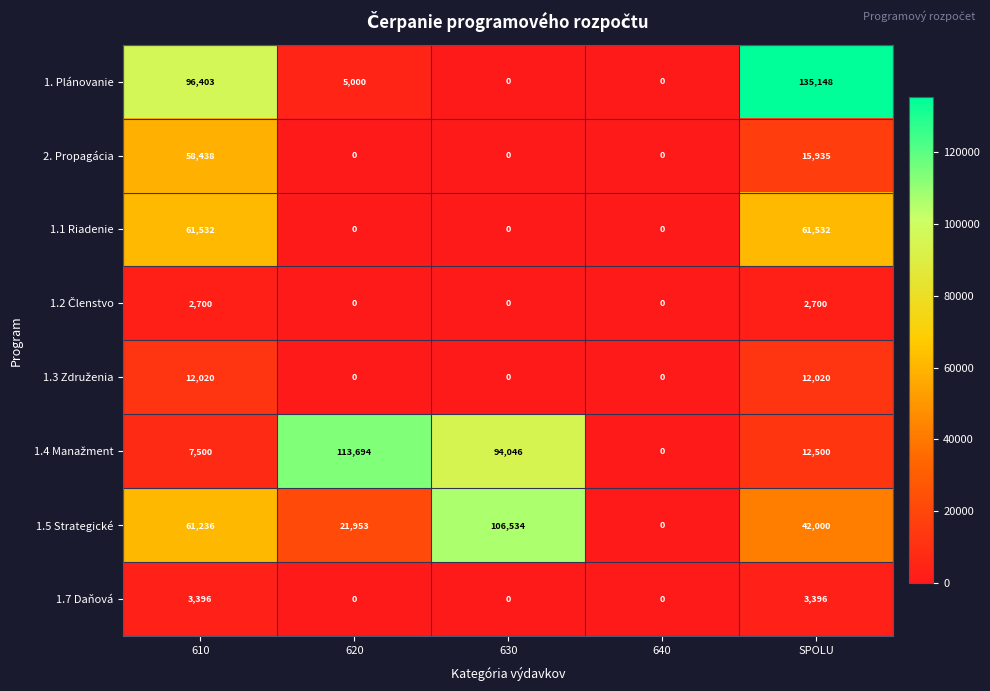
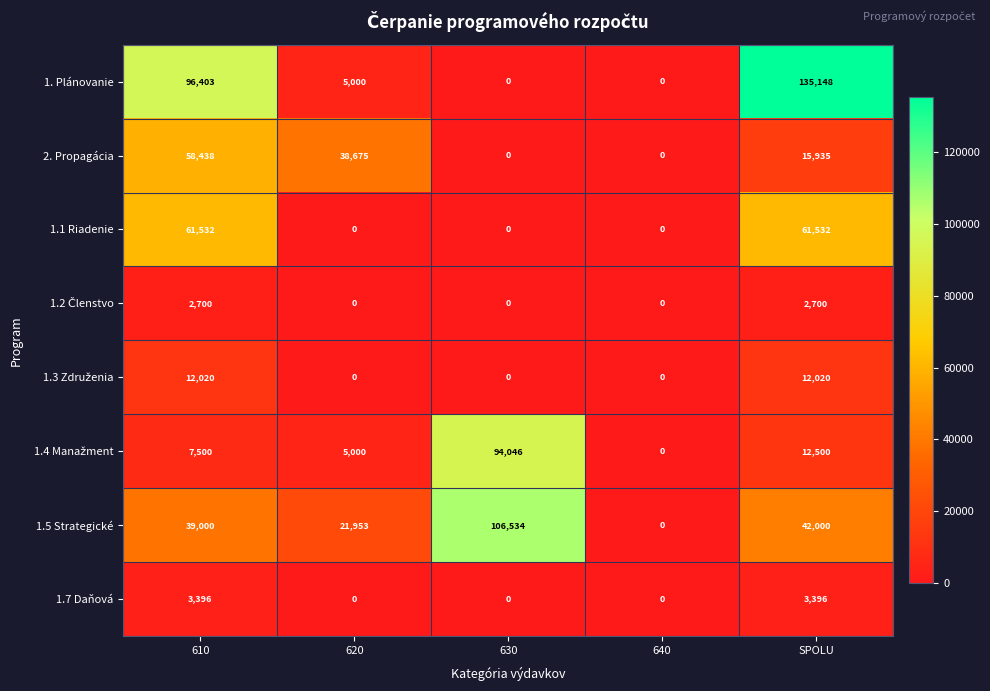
2. Propagácia, 620: 0 -> 38,675
1.4 Manažment, 620: 113,694 -> 5,000
1.5 Strategické, 610: 61,236 -> 39,000
